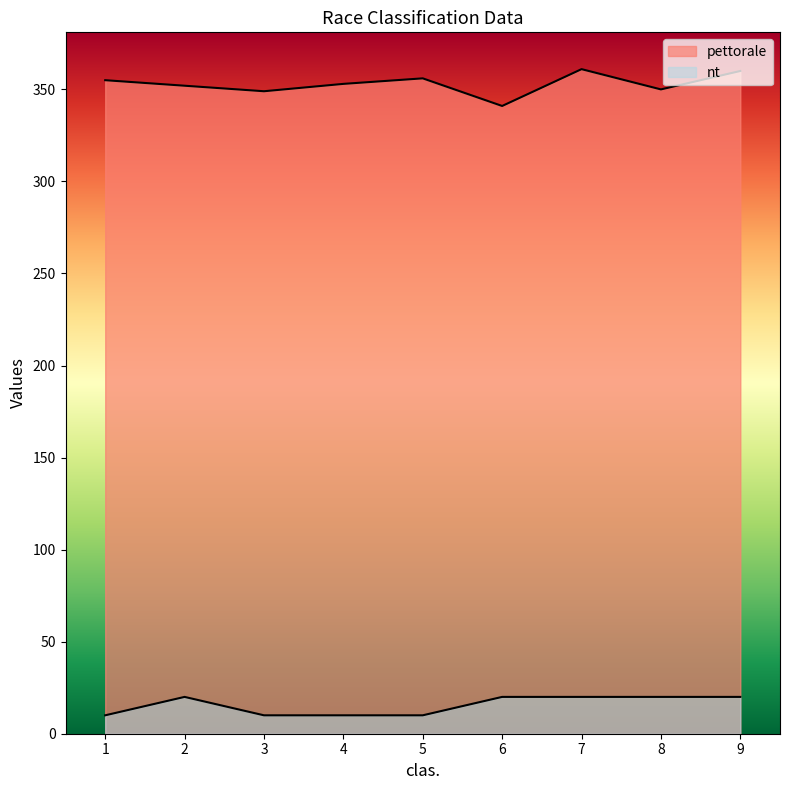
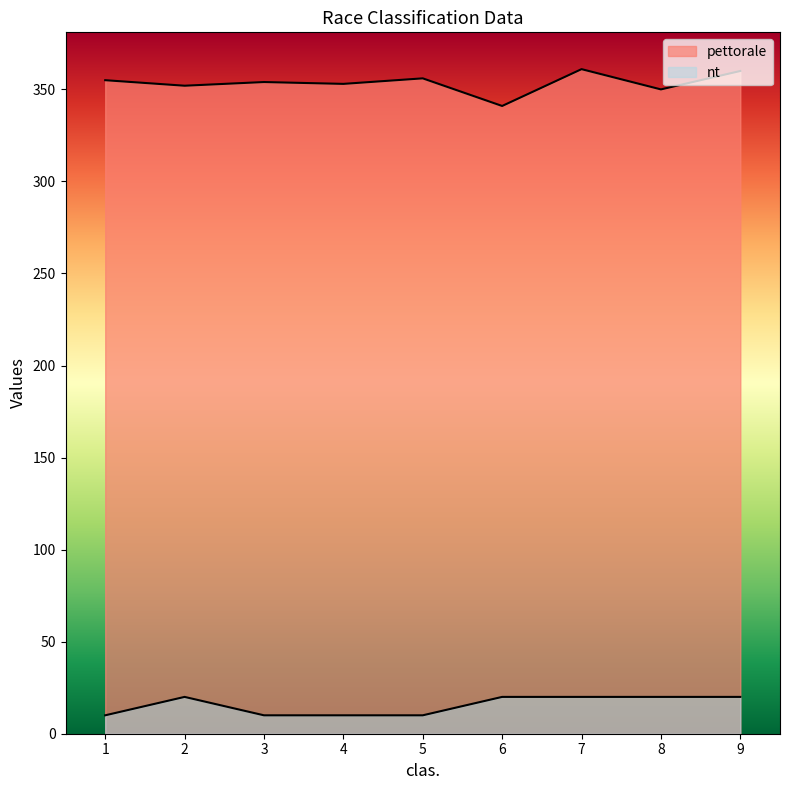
pettorale, 3: 349 -> 354
